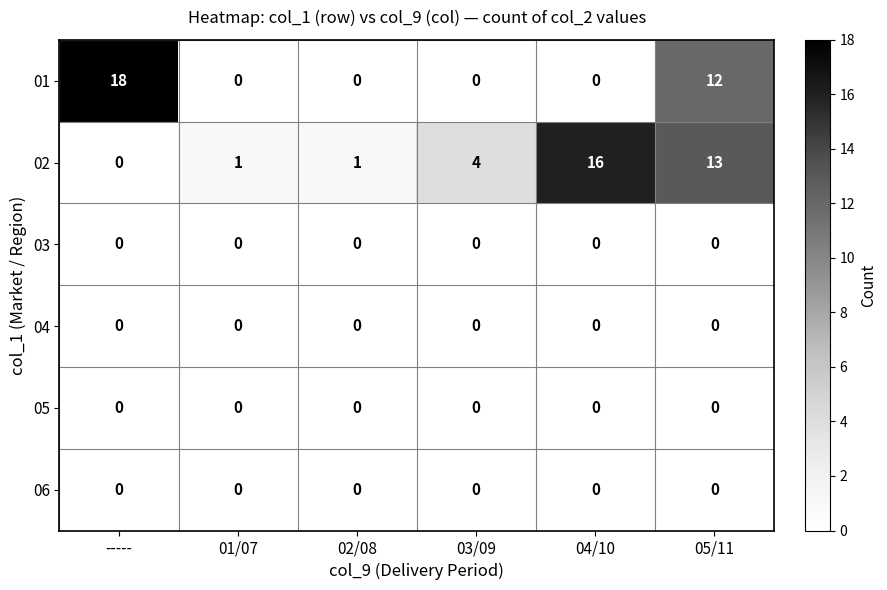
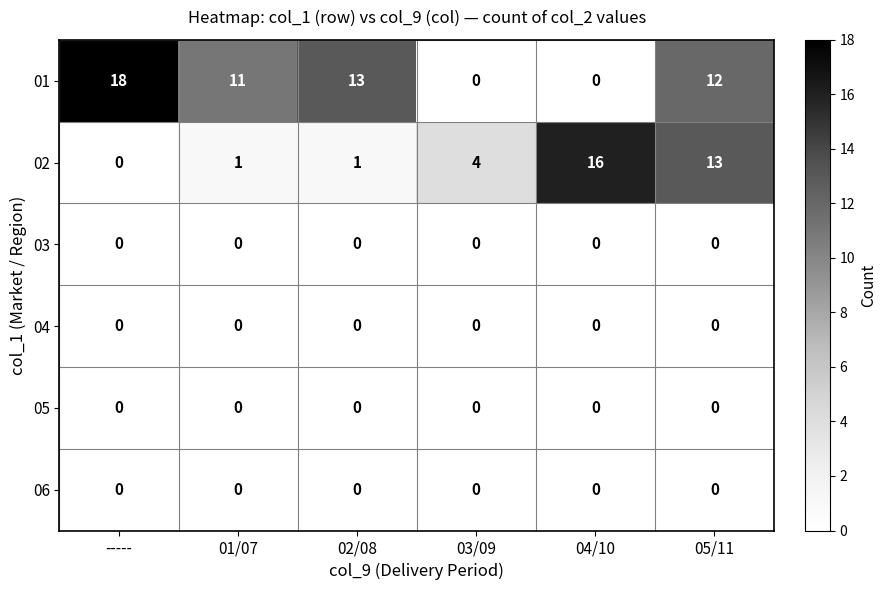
01, 01/07: 0 -> 11
01, 02/08: 0 -> 13
